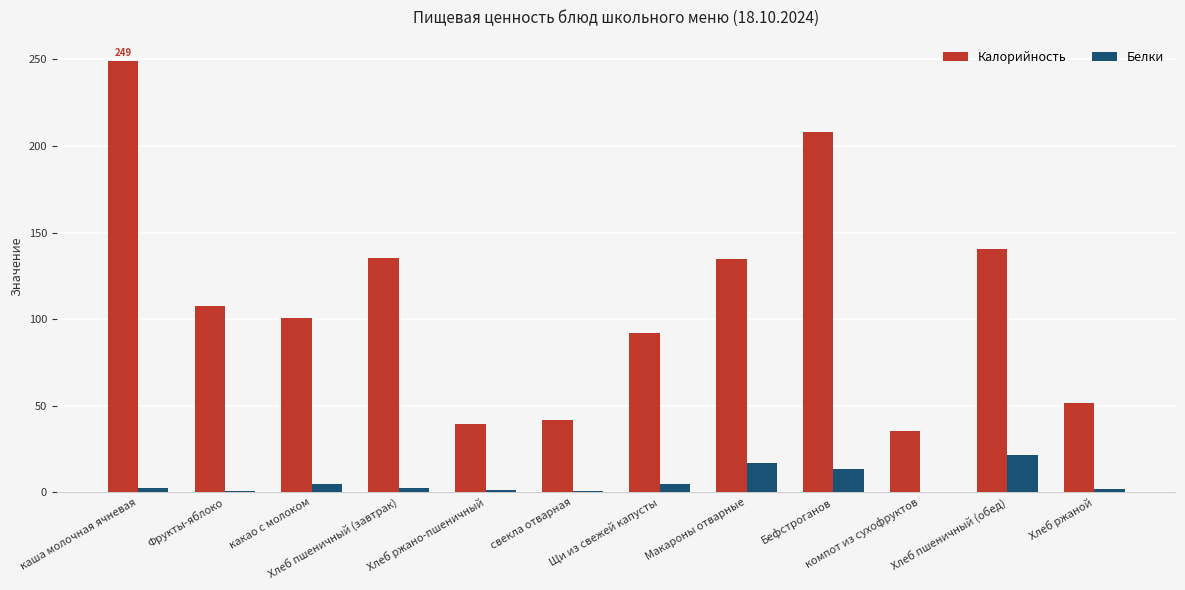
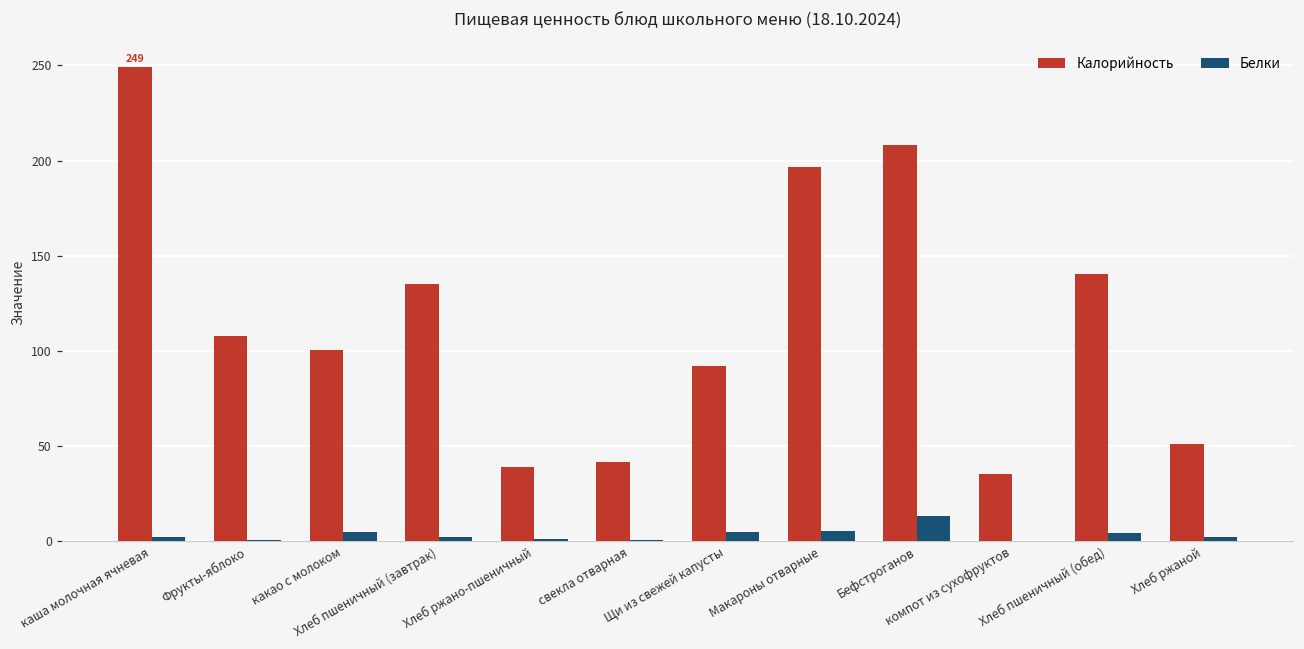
Калорийность, Макароны отварные: 135 -> 197
Белки, Макароны отварные: 17 -> 5
Белки, Хлеб пшеничный (обед): 21 -> 5
